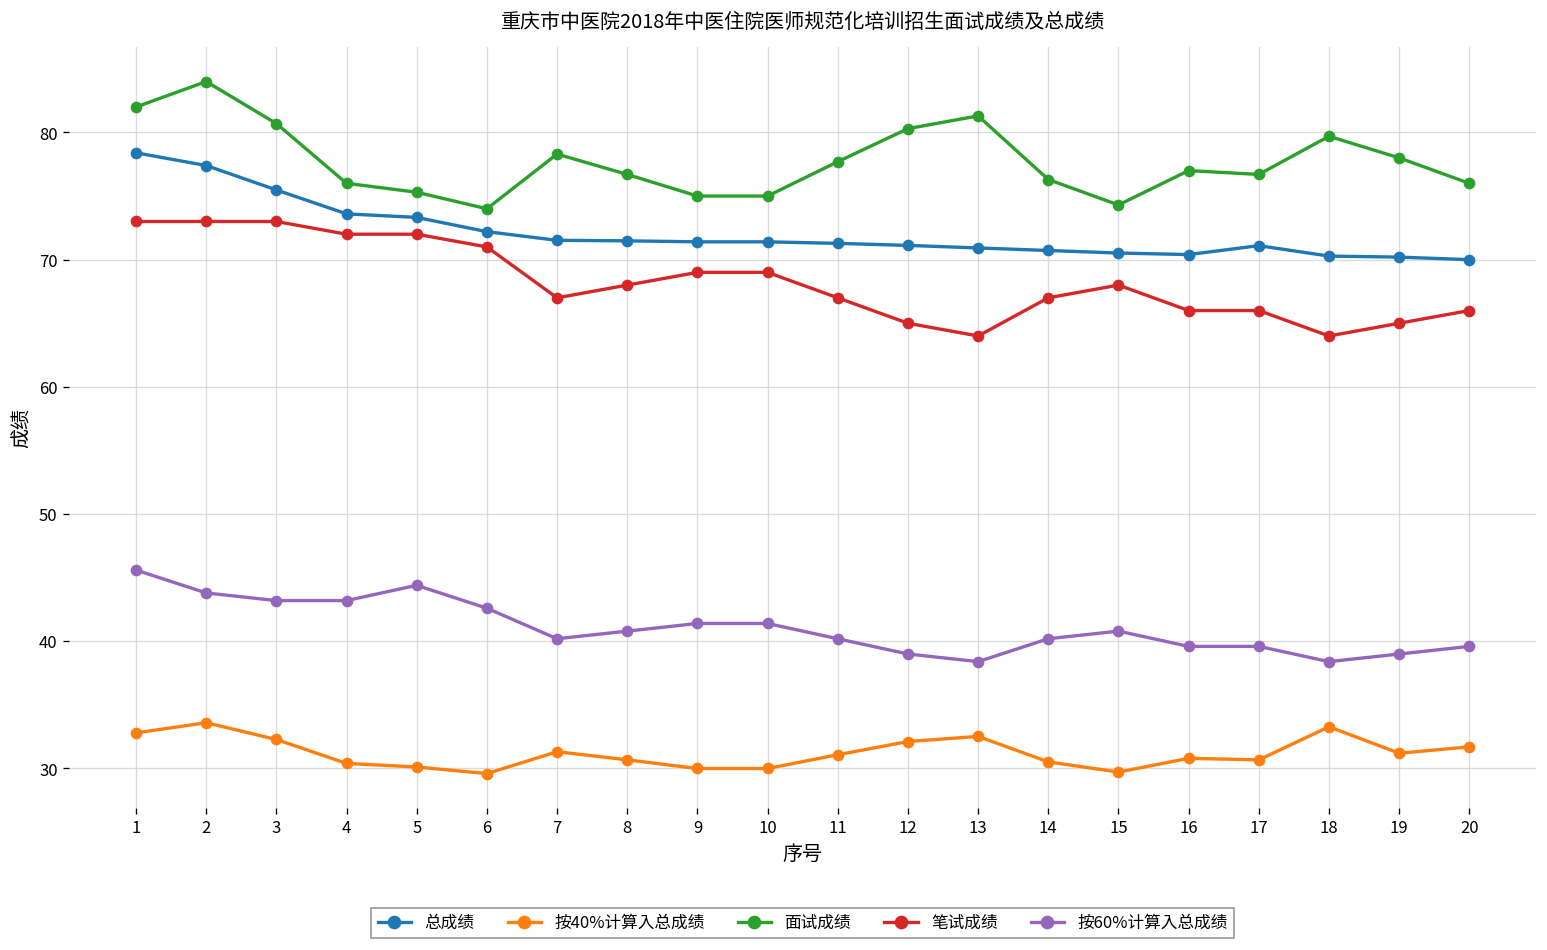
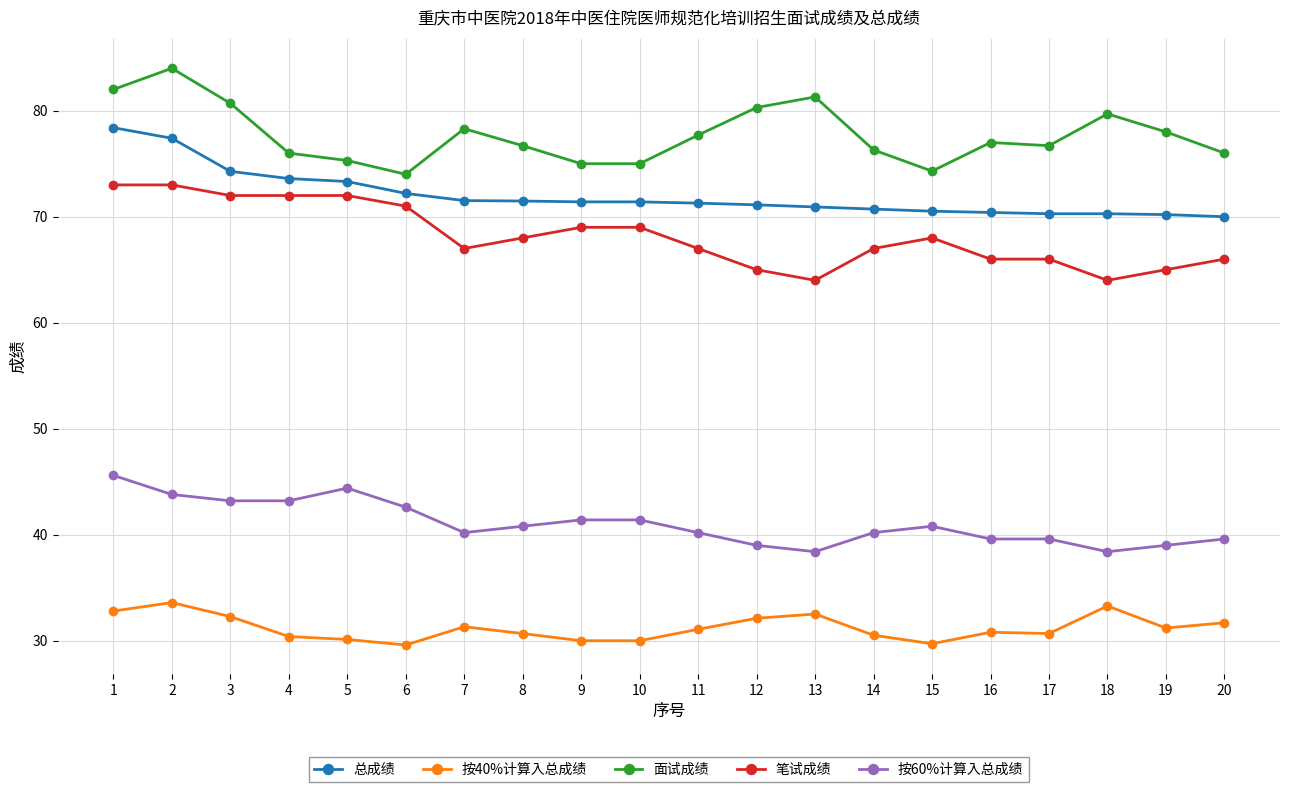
总成绩, 3: 75.5 -> 74.3
笔试成绩, 3: 73 -> 72
总成绩, 17: 71.1 -> 70.3
